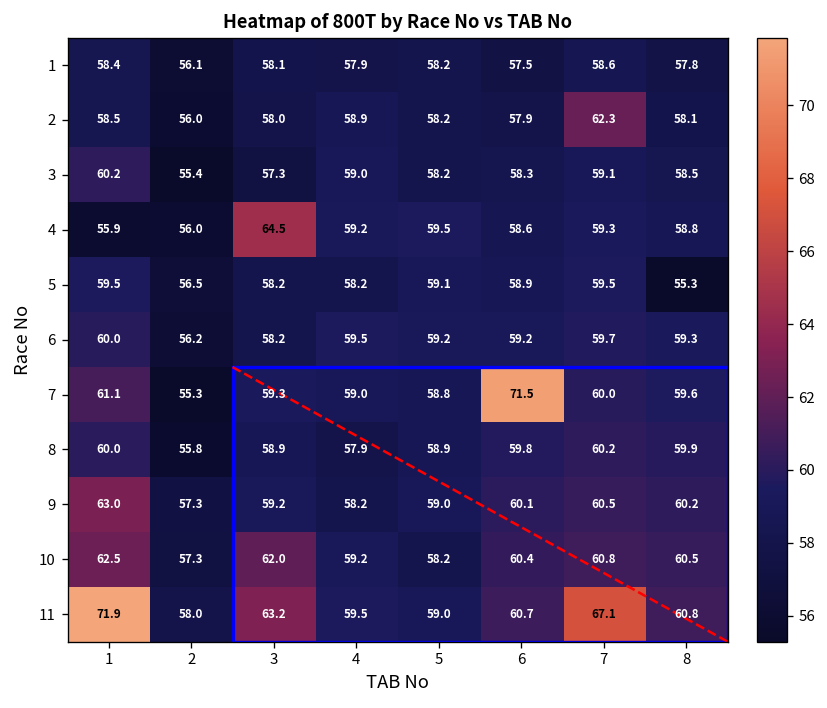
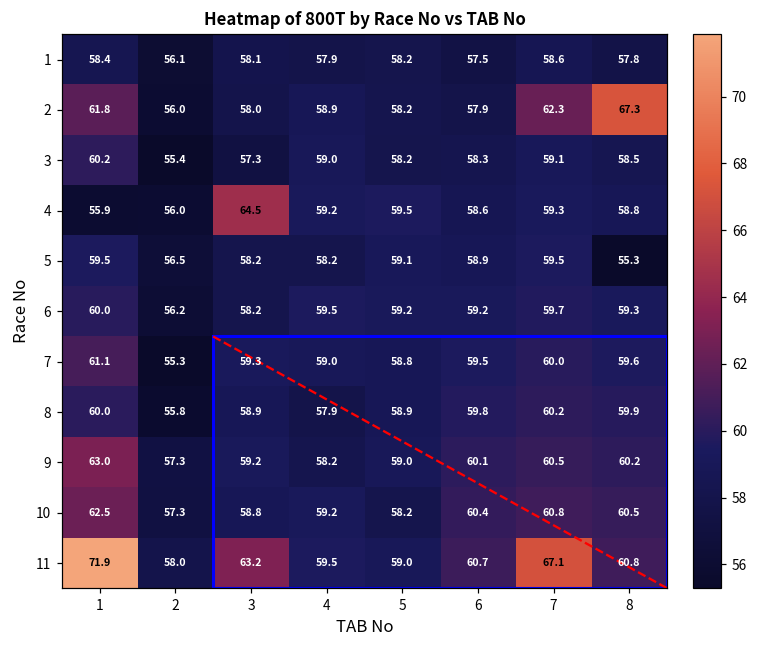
2, 1: 58.5 -> 61.8
2, 8: 58.1 -> 67.3
7, 6: 71.5 -> 59.5
10, 3: 62.0 -> 58.8
